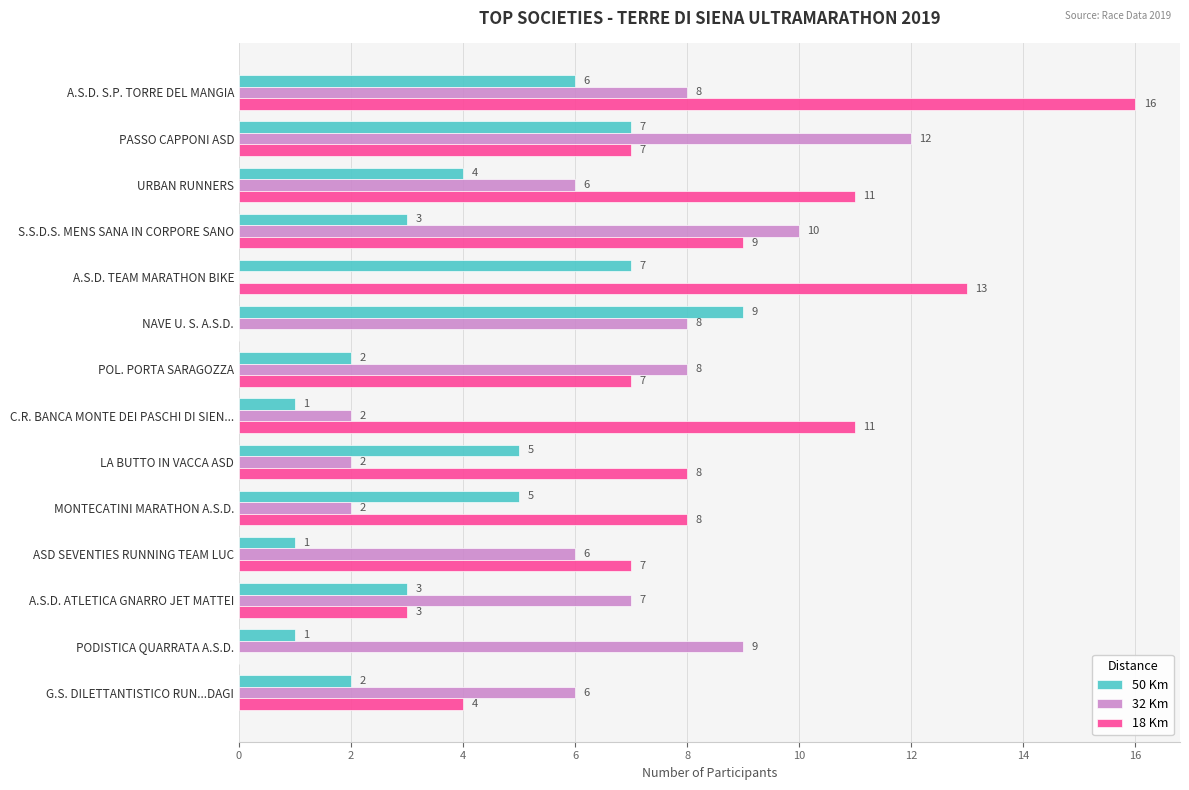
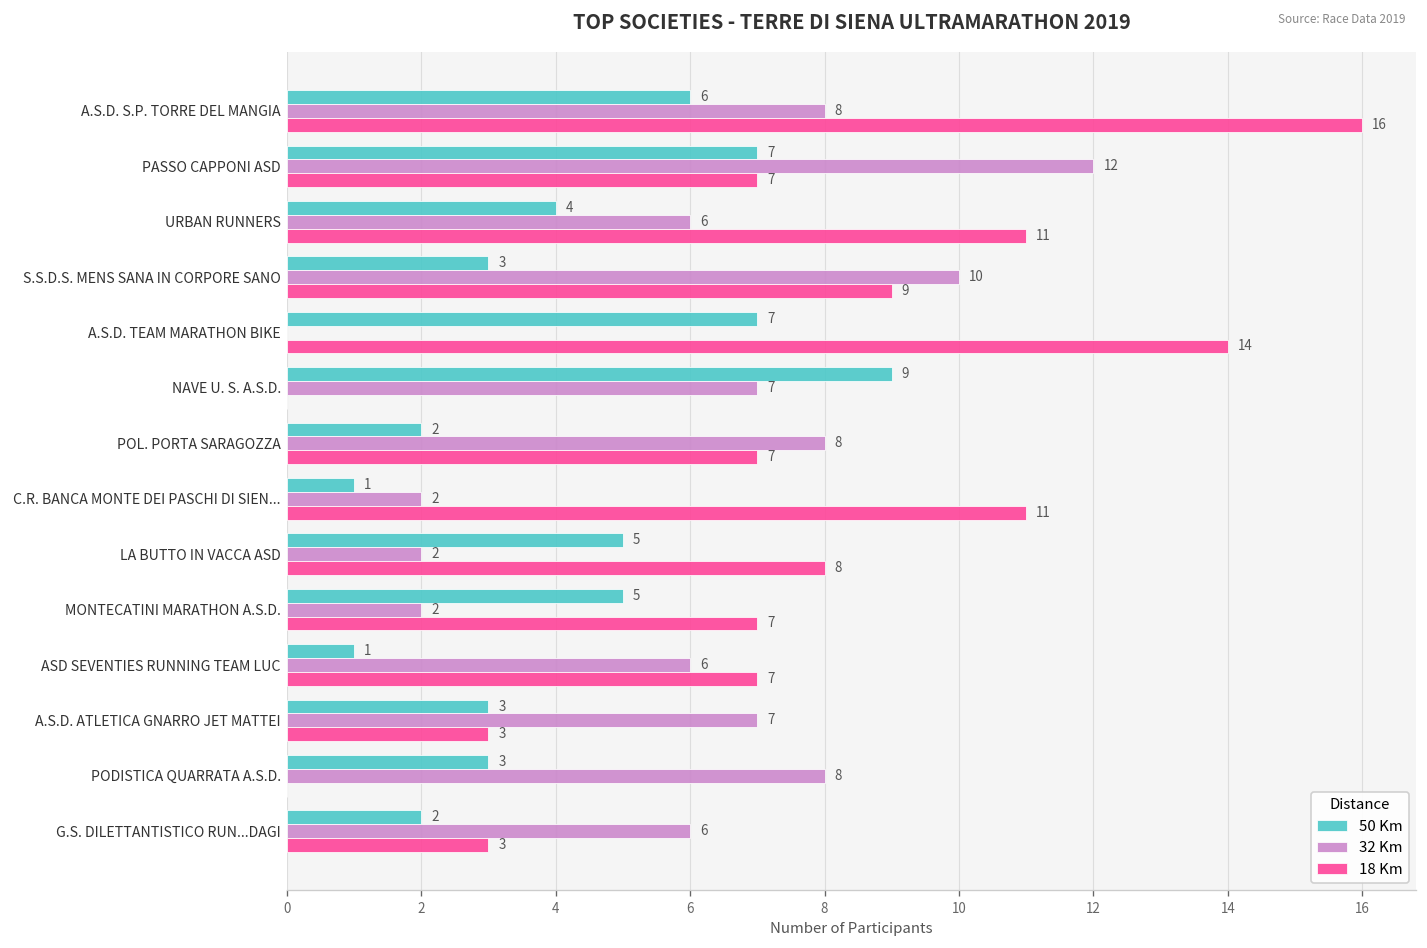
18 Km, A.S.D. TEAM MARATHON BIKE: 13 -> 14
32 Km, NAVE U. S. A.S.D.: 8 -> 7
18 Km, MONTECATINI MARATHON A.S.D.: 8 -> 7
50 Km, PODISTICA QUARRATA A.S.D.: 1 -> 3
32 Km, PODISTICA QUARRATA A.S.D.: 9 -> 8
18 Km, G.S. DILETTANTISTICO RUN...DAGI: 4 -> 3
